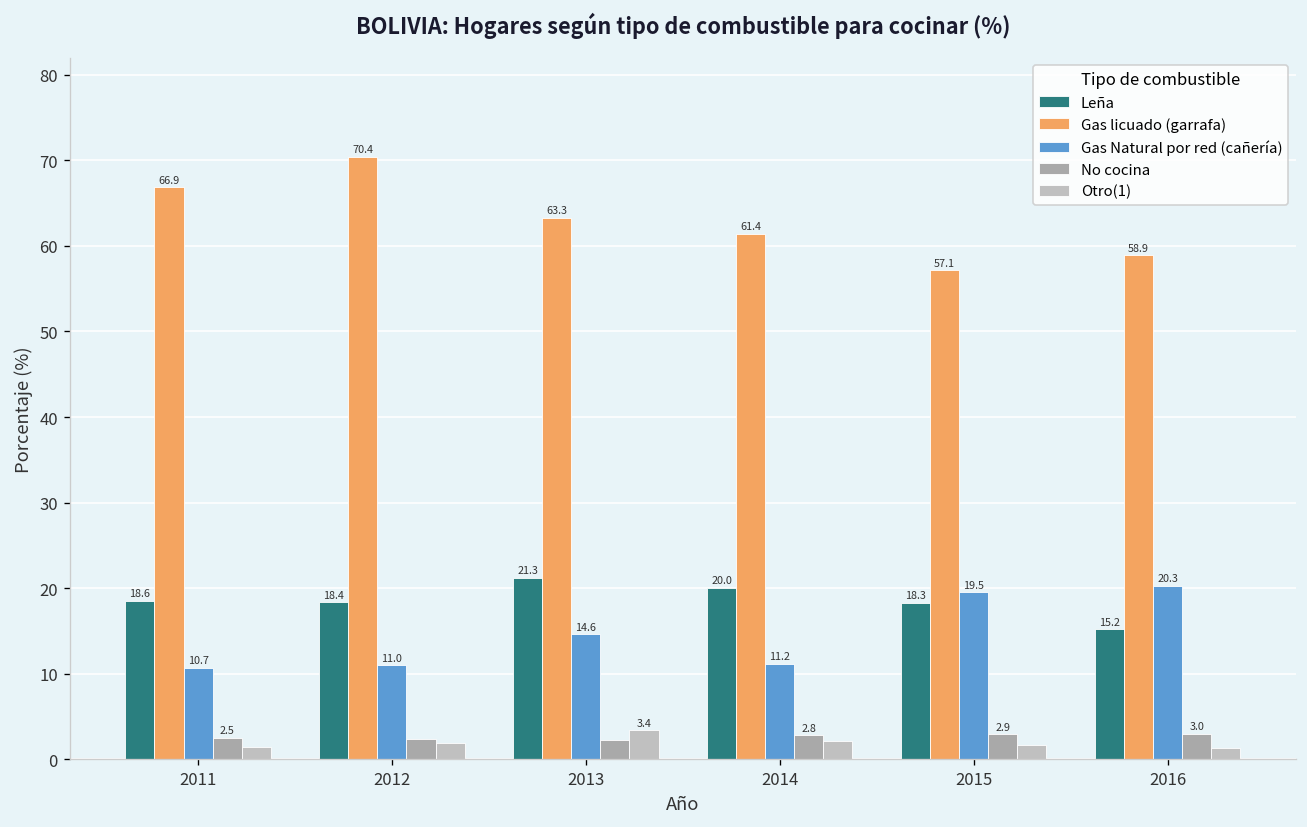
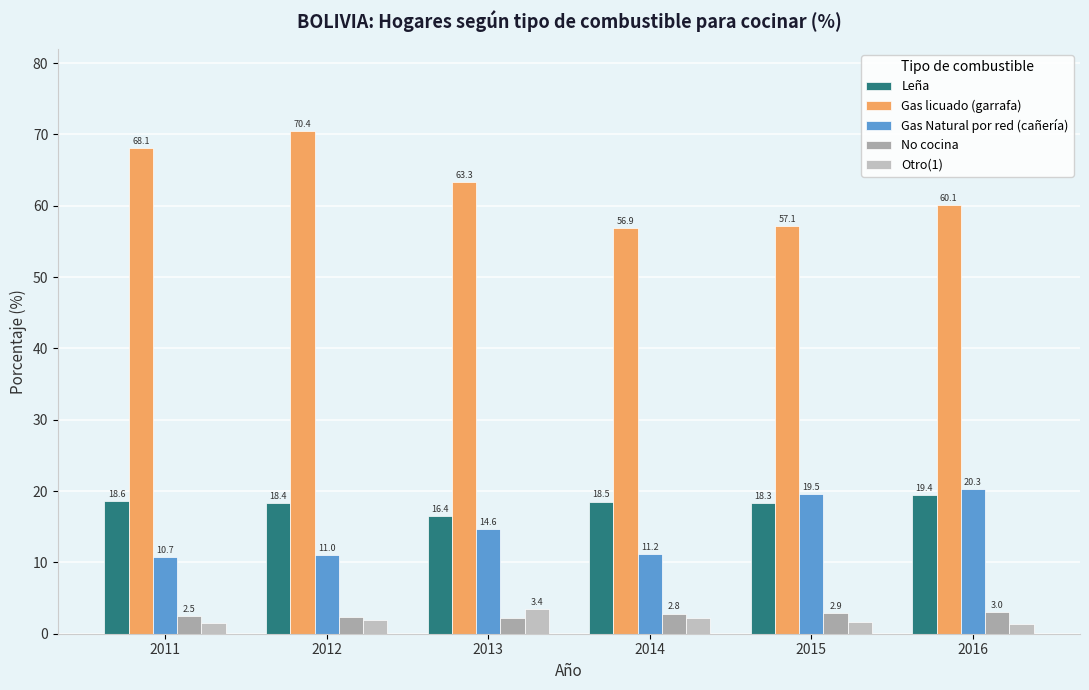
Gas licuado (garrafa), 2011: 66.9 -> 68.1
Leña, 2013: 21.3 -> 16.4
Leña, 2014: 20.0 -> 18.5
Gas licuado (garrafa), 2014: 61.4 -> 56.9
Leña, 2016: 15.2 -> 19.4
Gas licuado (garrafa), 2016: 58.9 -> 60.1
